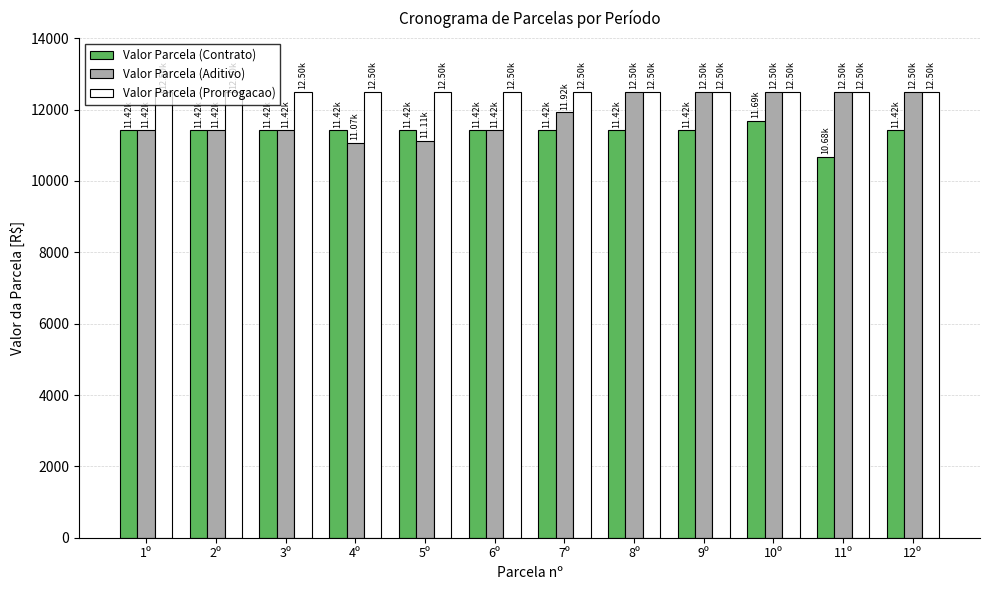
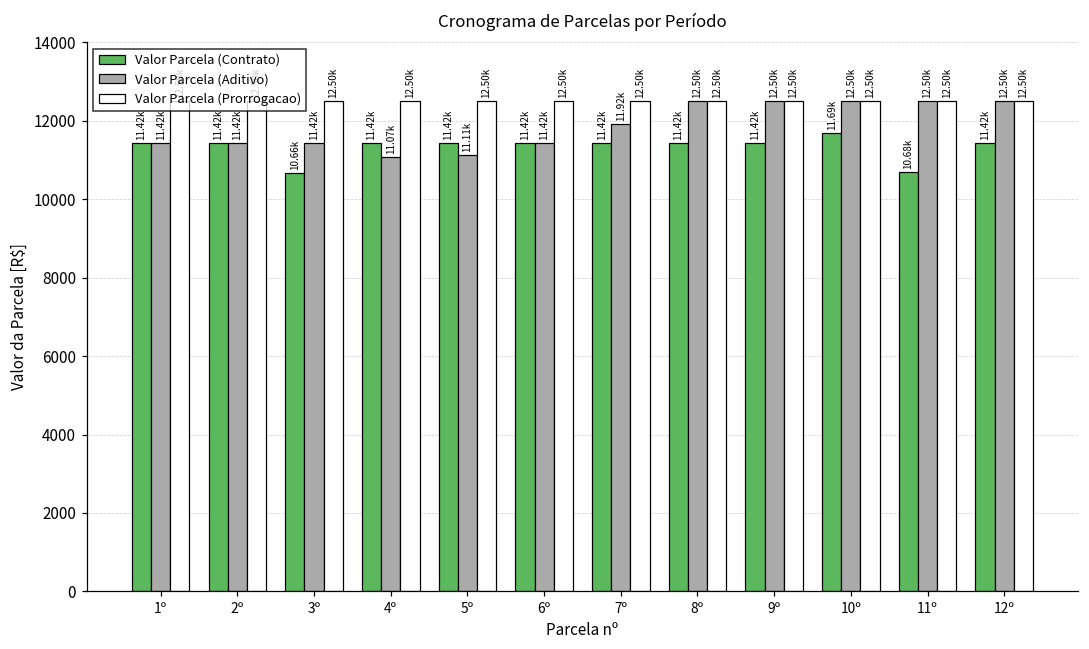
Valor Parcela (Contrato), 3º: 11400 -> 10700
